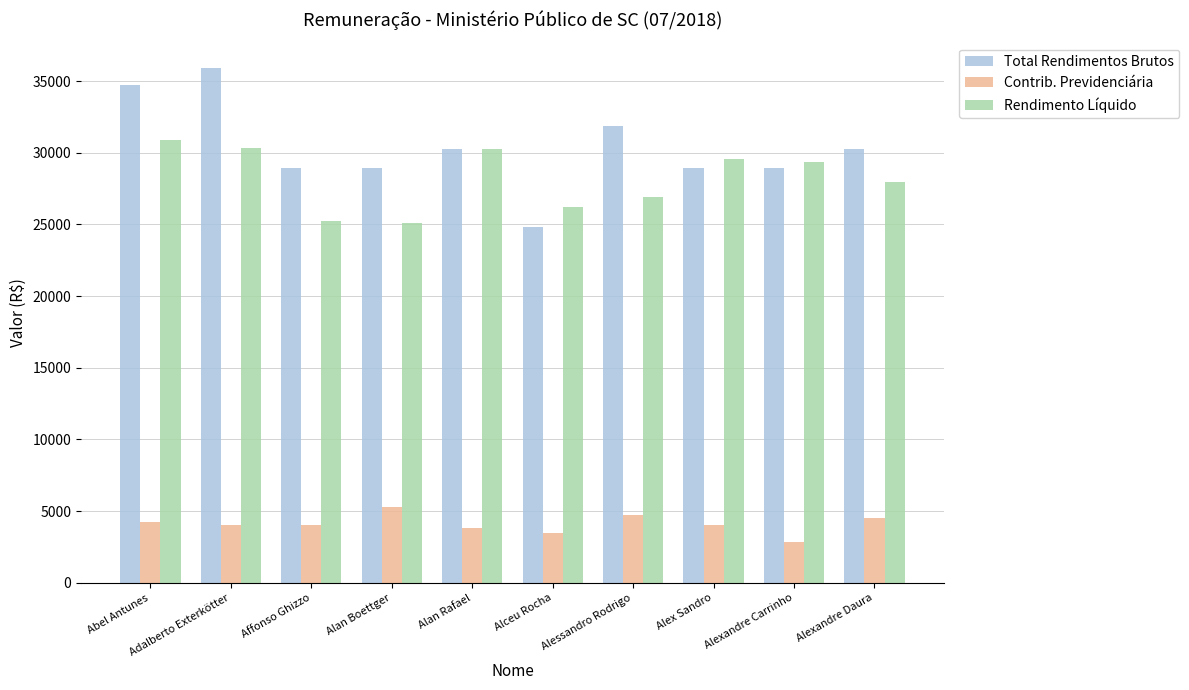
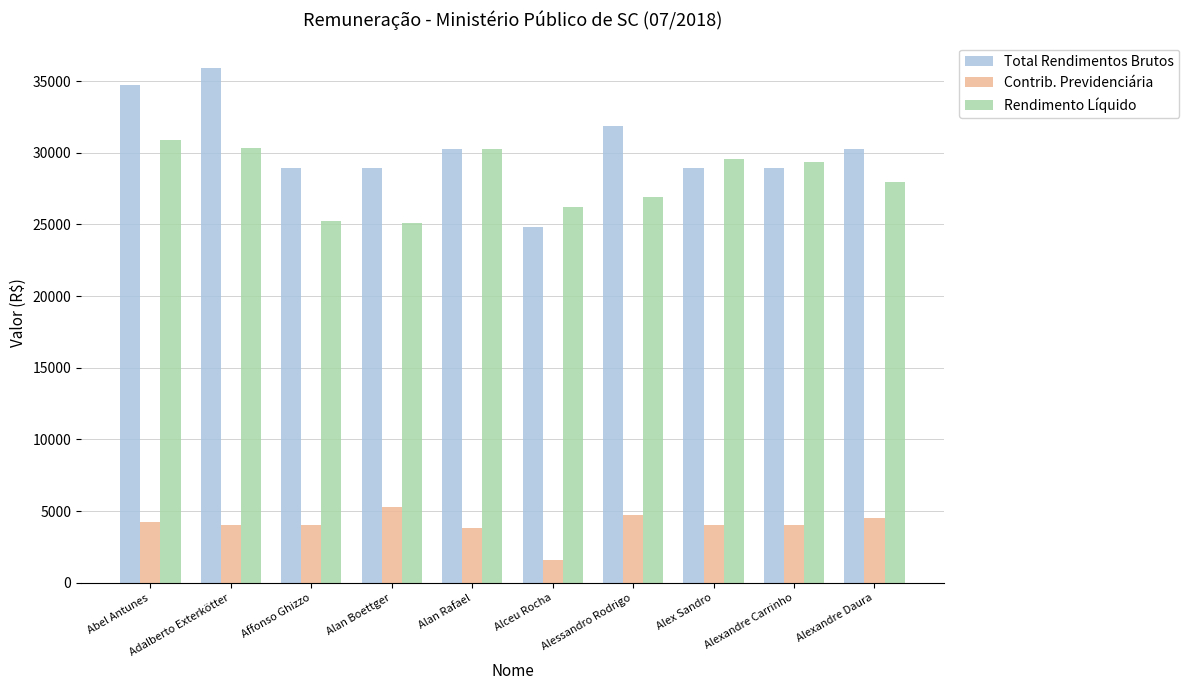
Contrib. Previdenciária, Alceu Rocha: 3500 -> 1600
Contrib. Previdenciária, Alexandre Carrinho: 2800 -> 4100
